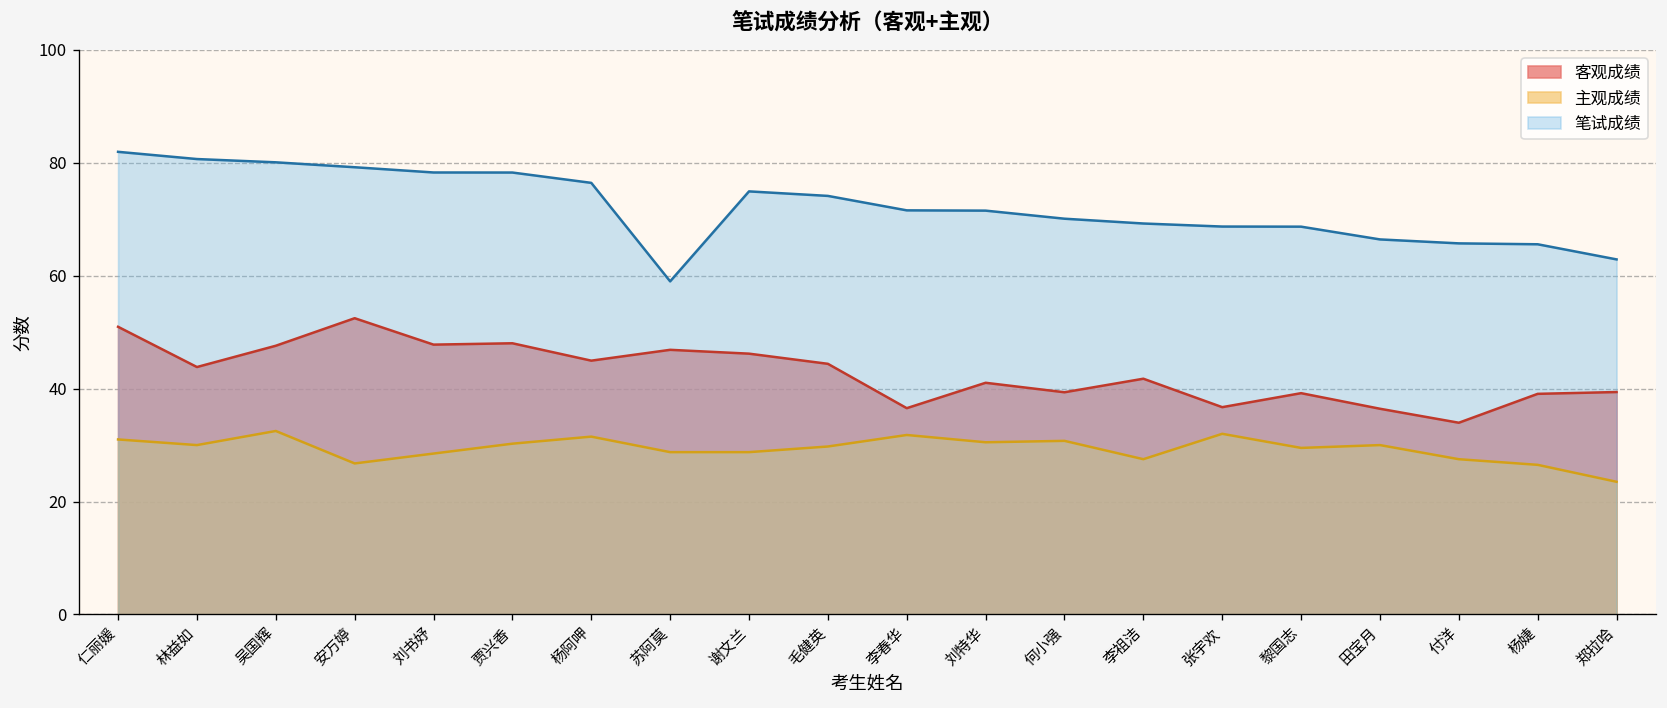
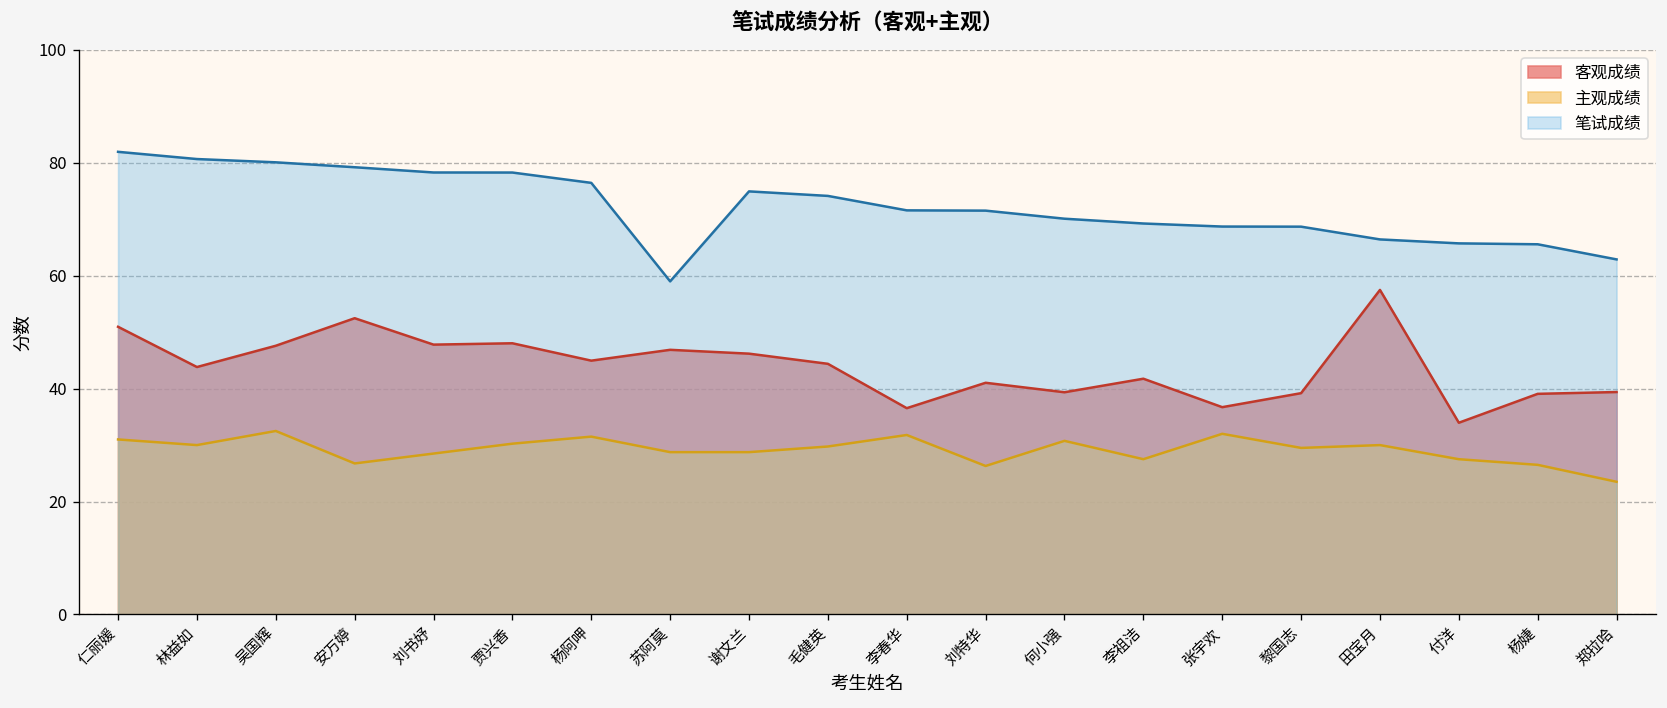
主观成绩, 刘特华: 31 -> 26
客观成绩, 田宝月: 36 -> 57
